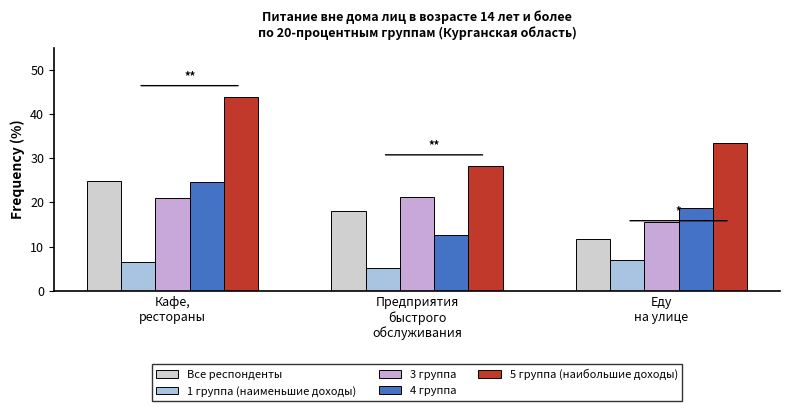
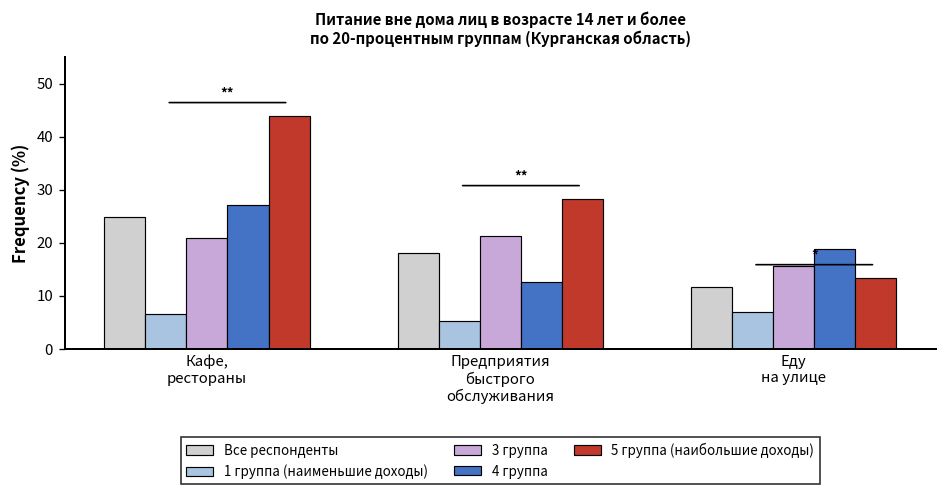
4 группа, Кафе, рестораны: 25 -> 27
5 группа (наибольшие доходы), Еду на улице: 33 -> 13
